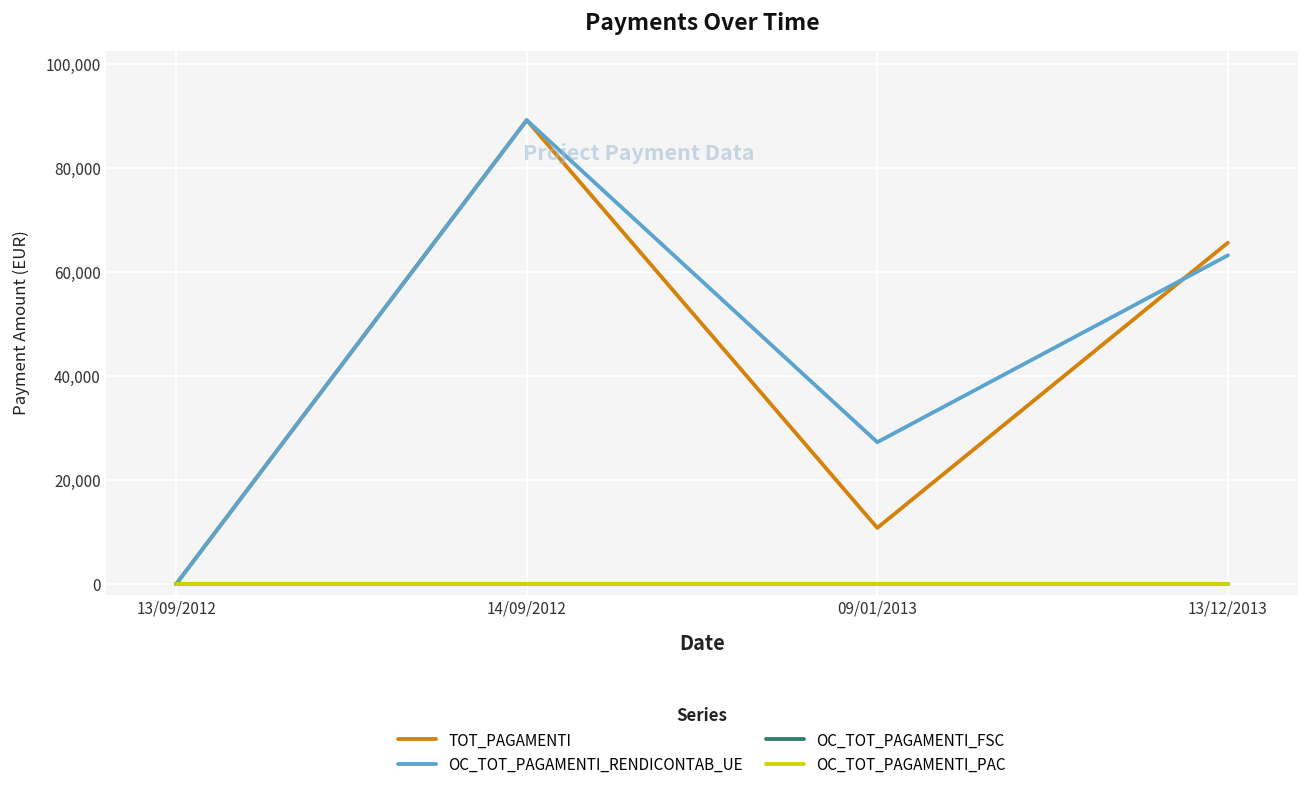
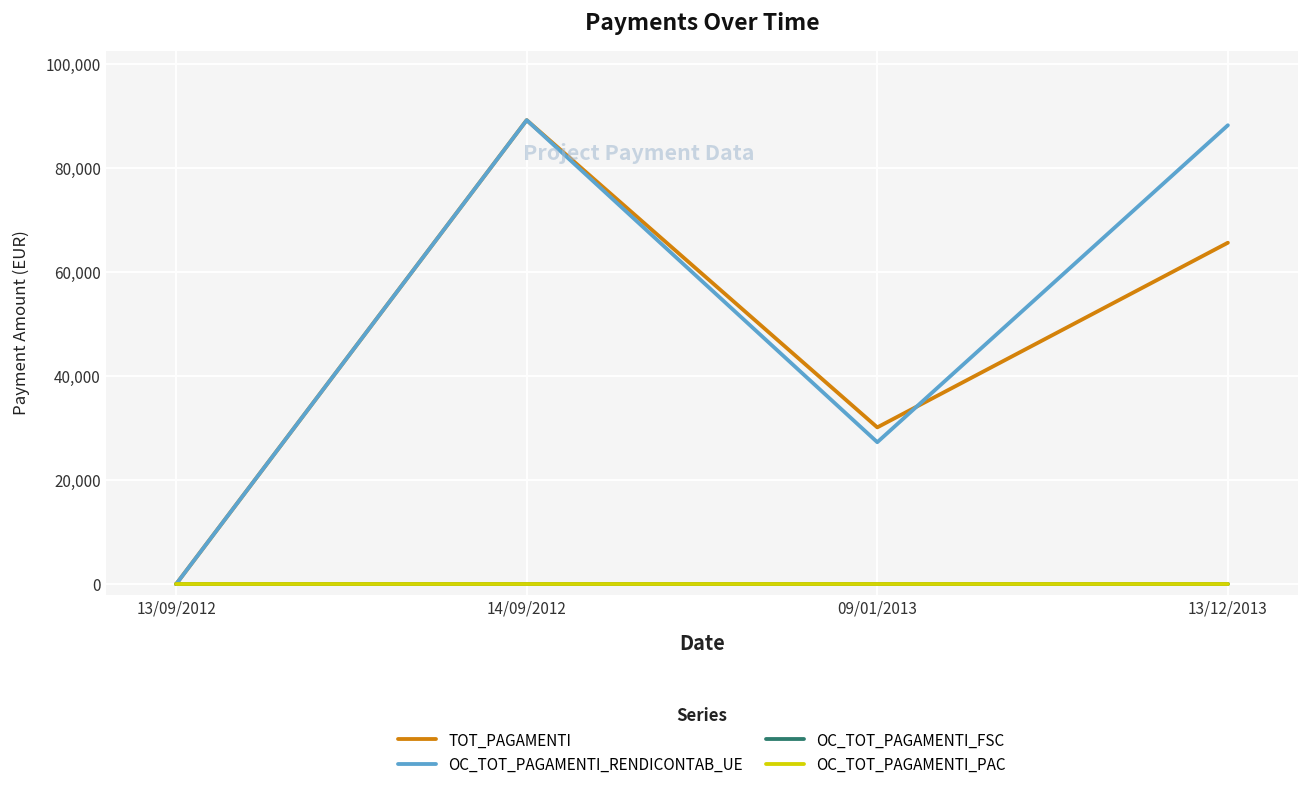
TOT_PAGAMENTI, 09/01/2013: 11,000 -> 30,000
OC_TOT_PAGAMENTI_RENDICONTAB_UE, 13/12/2013: 63,000 -> 88,000
